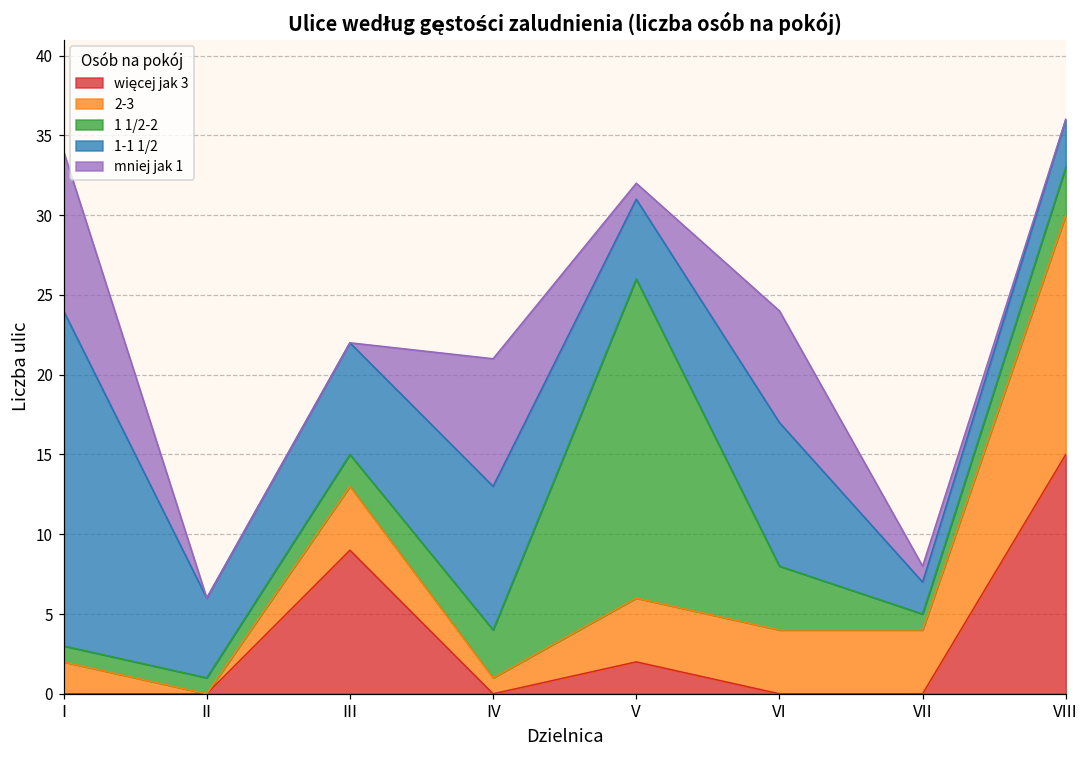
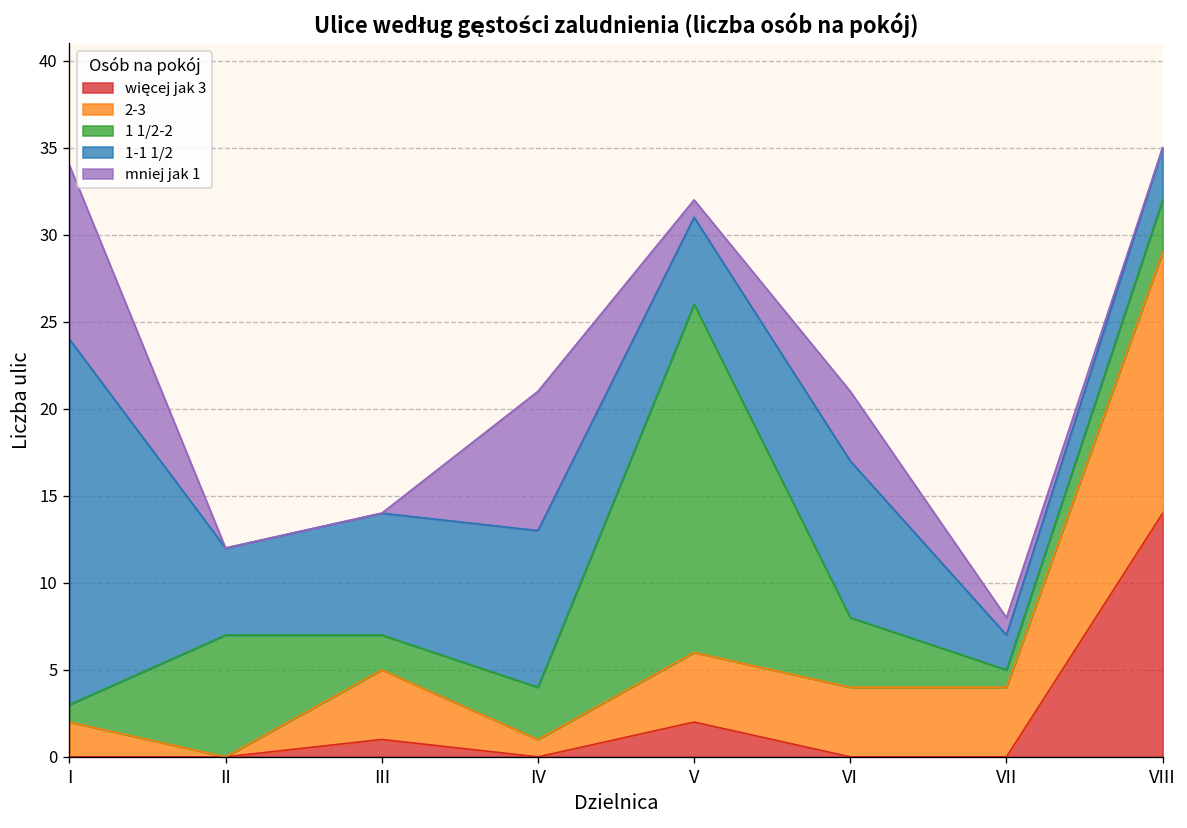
1 1/2-2, II: 1 -> 7
więcej jak 3, III: 9 -> 1
mniej jak 1, VI: 7 -> 4
więcej jak 3, VIII: 15 -> 14
